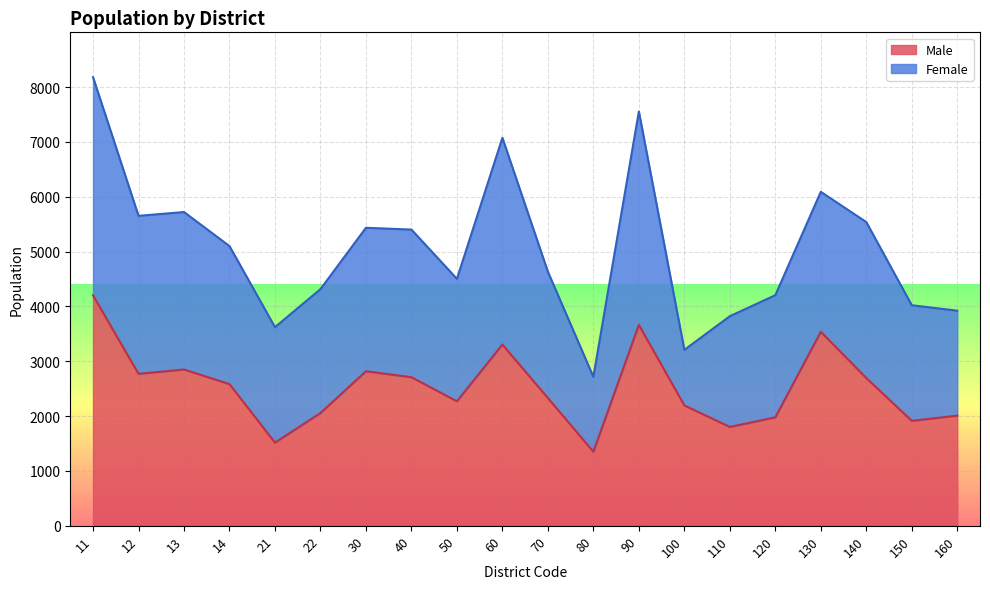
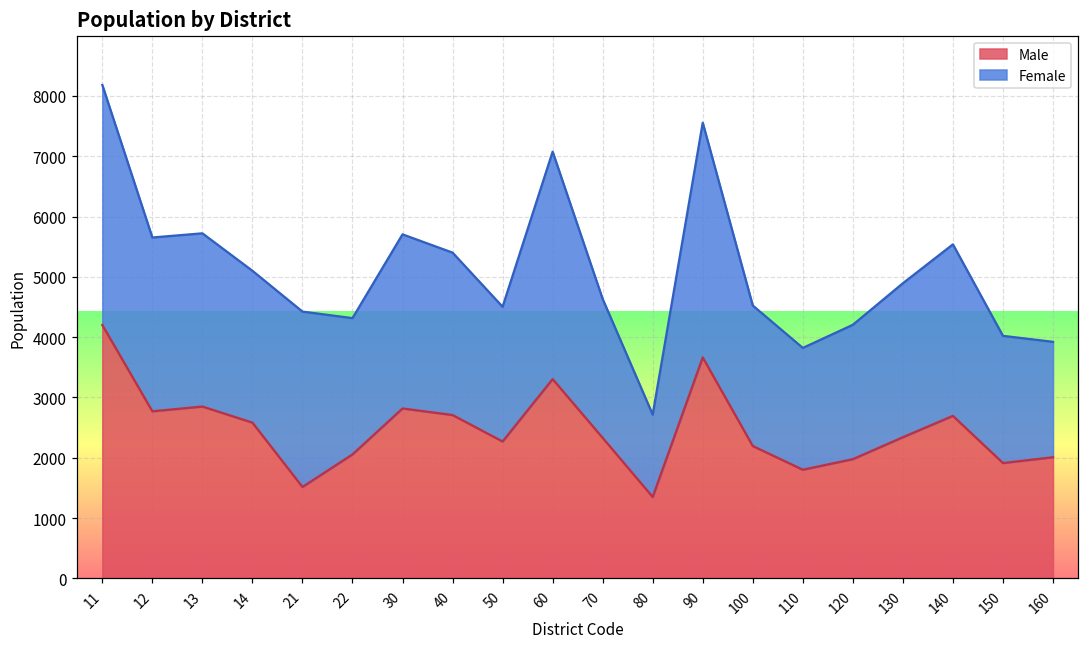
Female, 21: 2100 -> 2900
Female, 30: 2600 -> 2900
Female, 100: 1000 -> 2300
Male, 130: 3500 -> 2300
